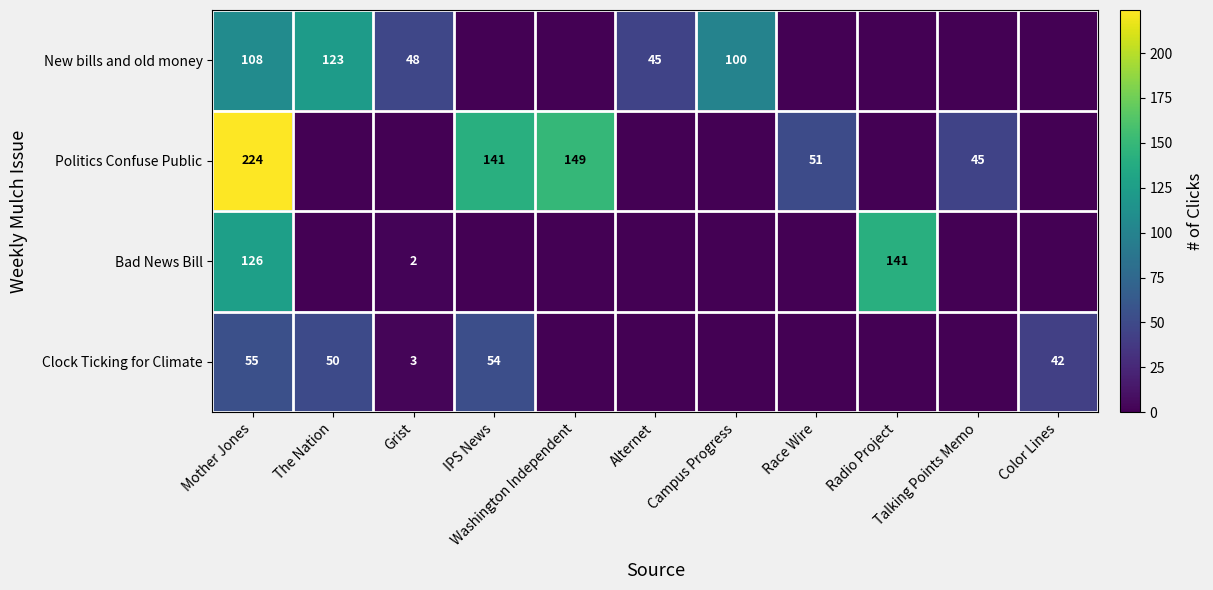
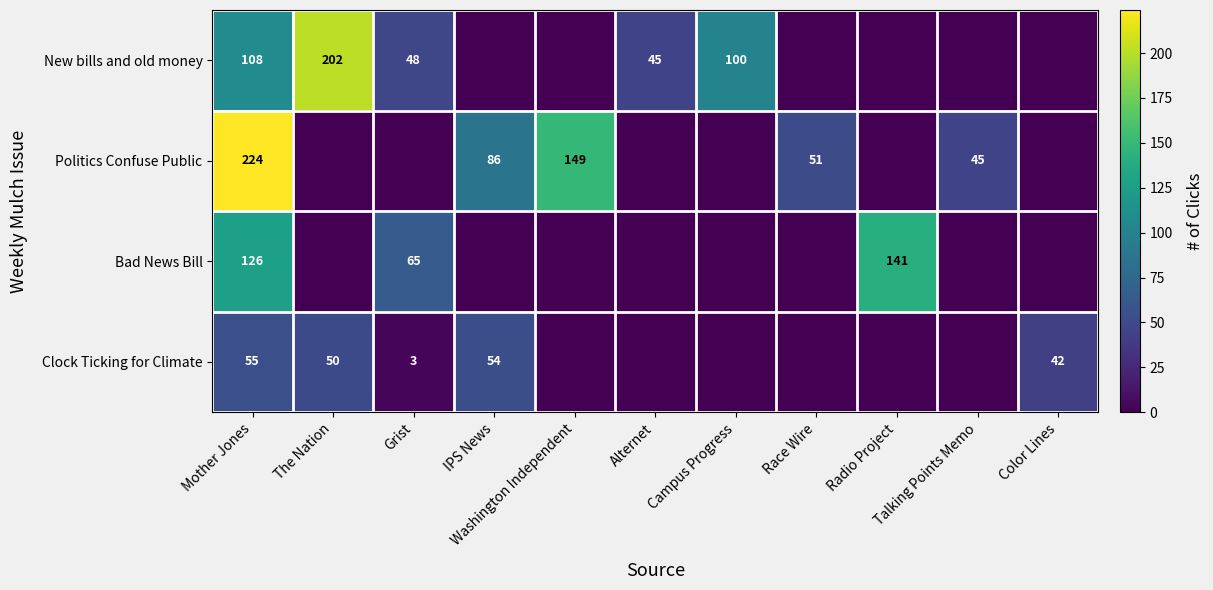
New bills and old money, The Nation: 123 -> 202
Politics Confuse Public, IPS News: 141 -> 86
Bad News Bill, Grist: 2 -> 65
